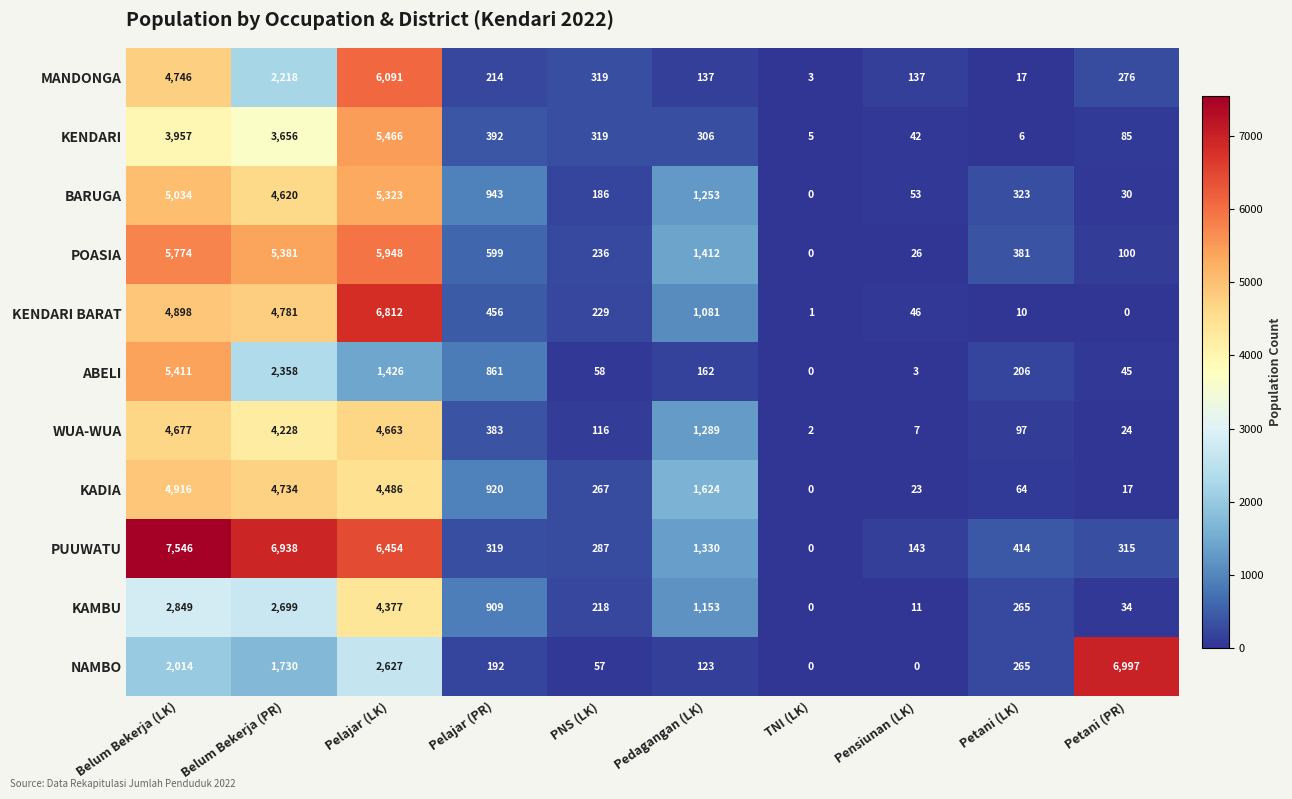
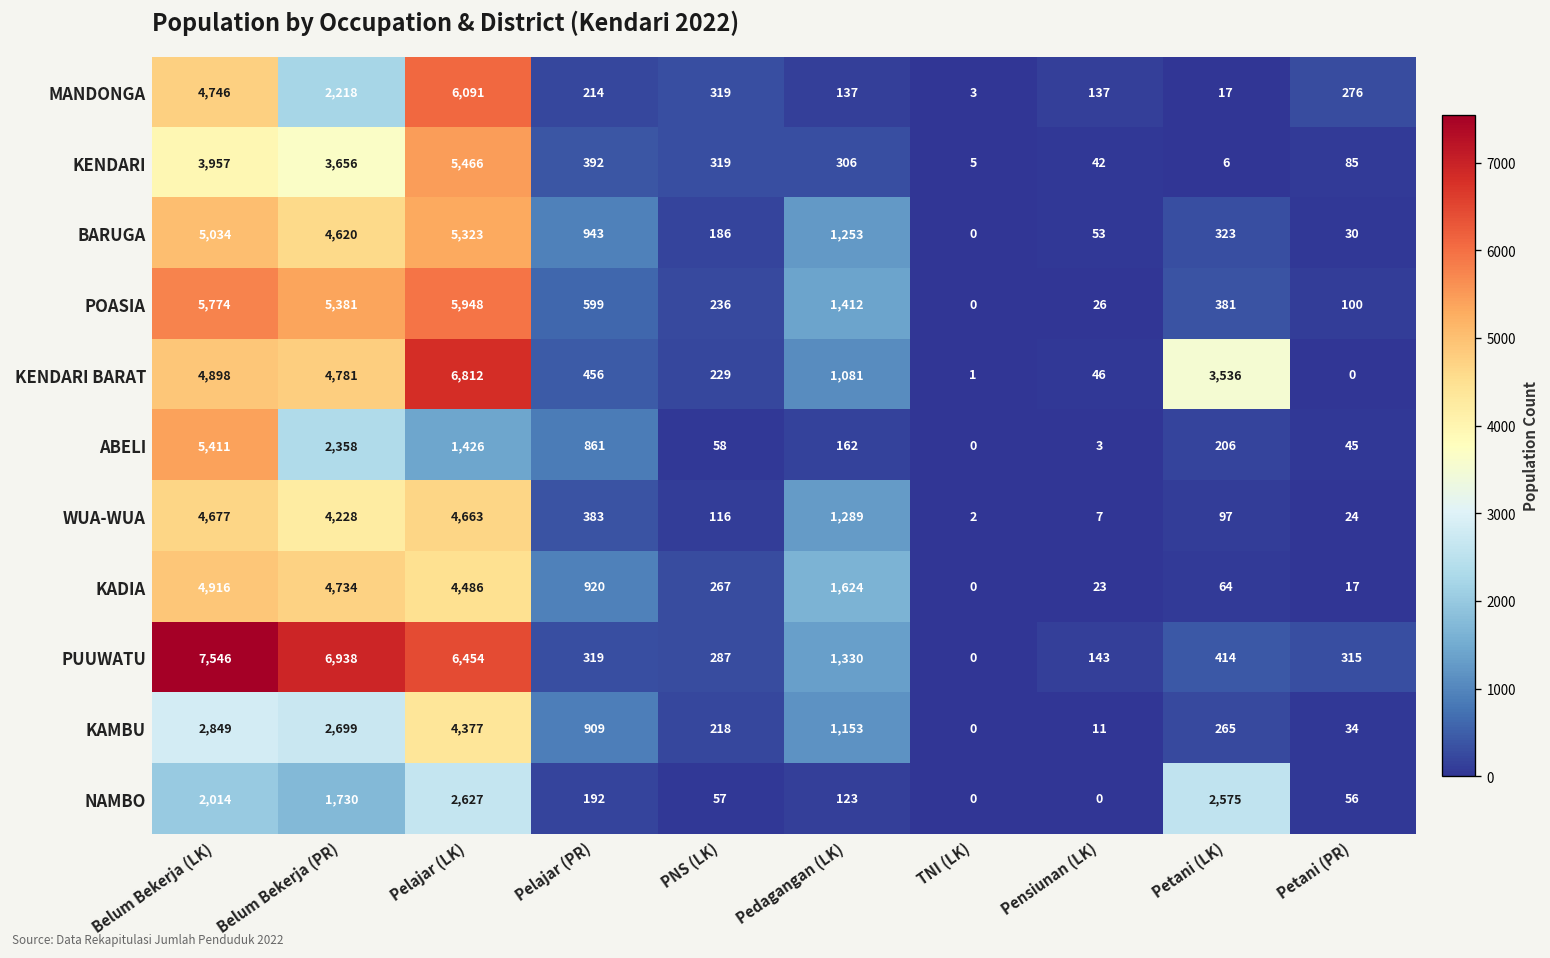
KENDARI BARAT, Petani (LK): 10 -> 3,536
NAMBO, Petani (LK): 265 -> 2,575
NAMBO, Petani (PR): 6,997 -> 56
